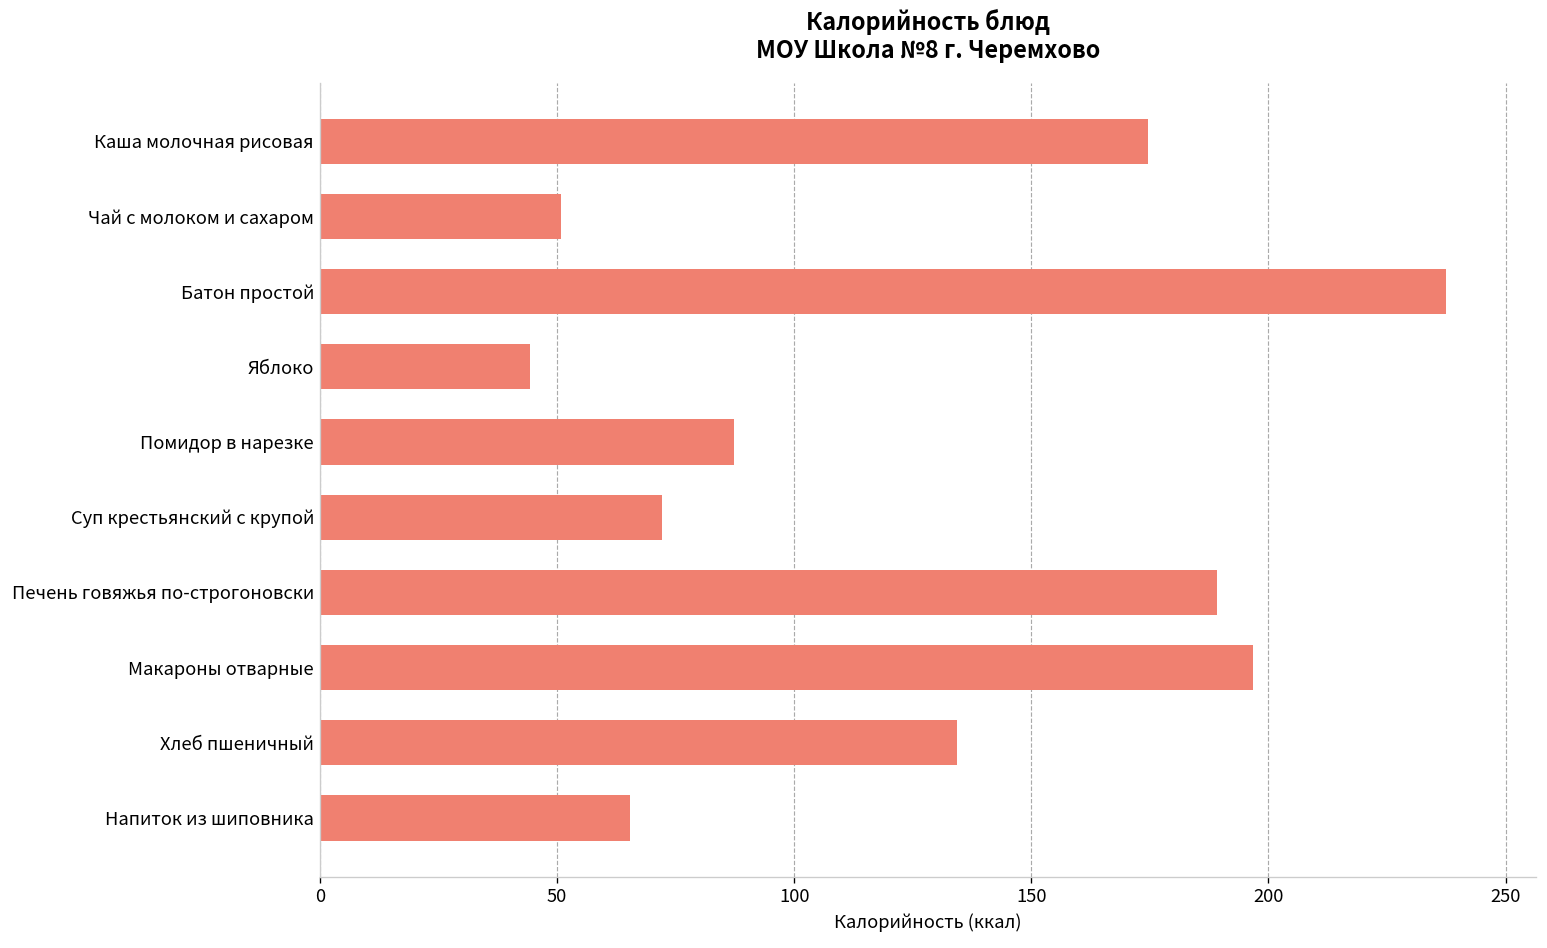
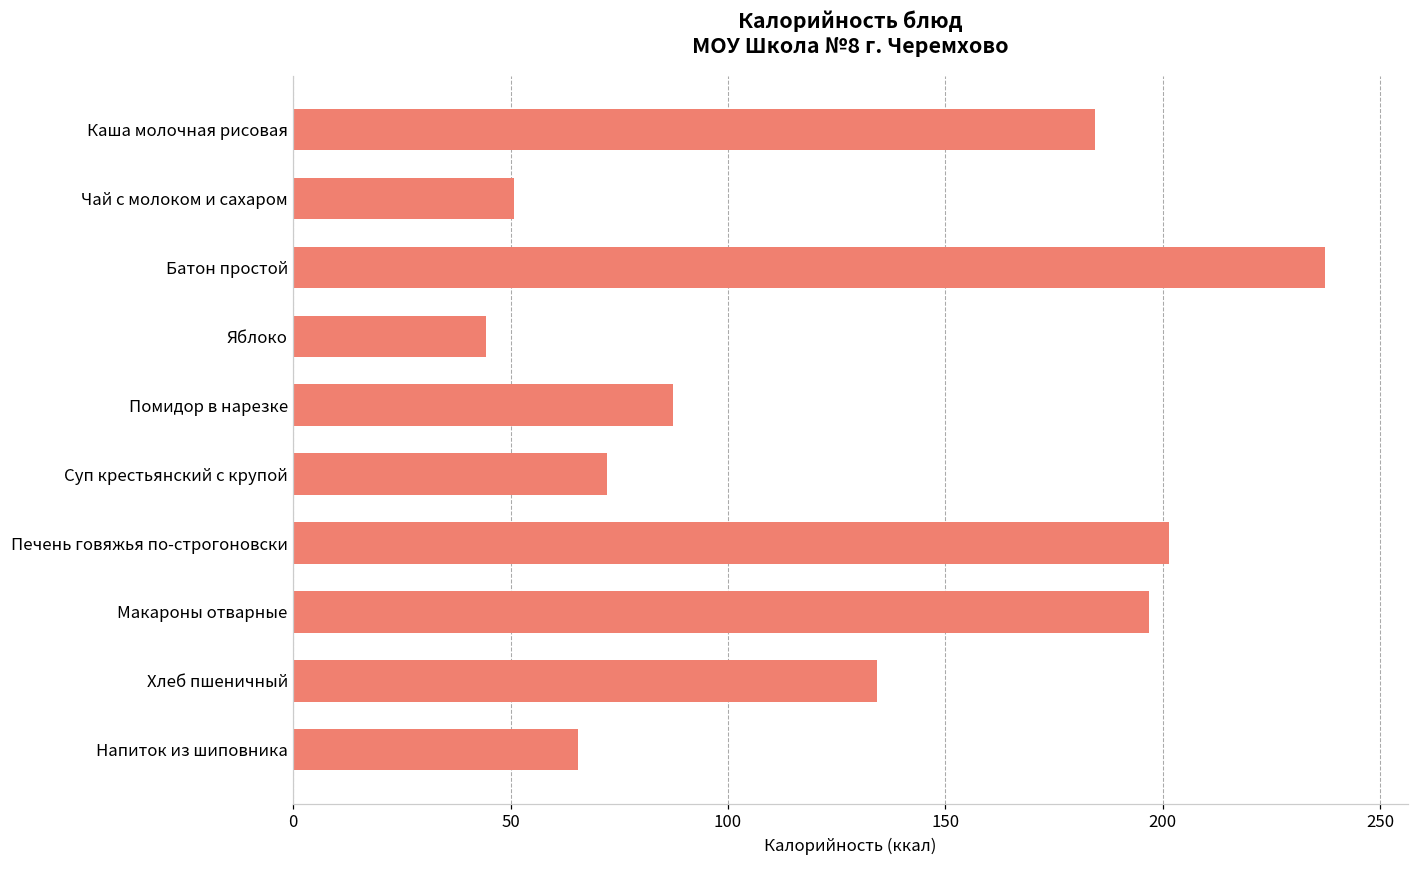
Каша молочная рисовая: 175 -> 185
Печень говяжья по-строгоновски: 189 -> 201
